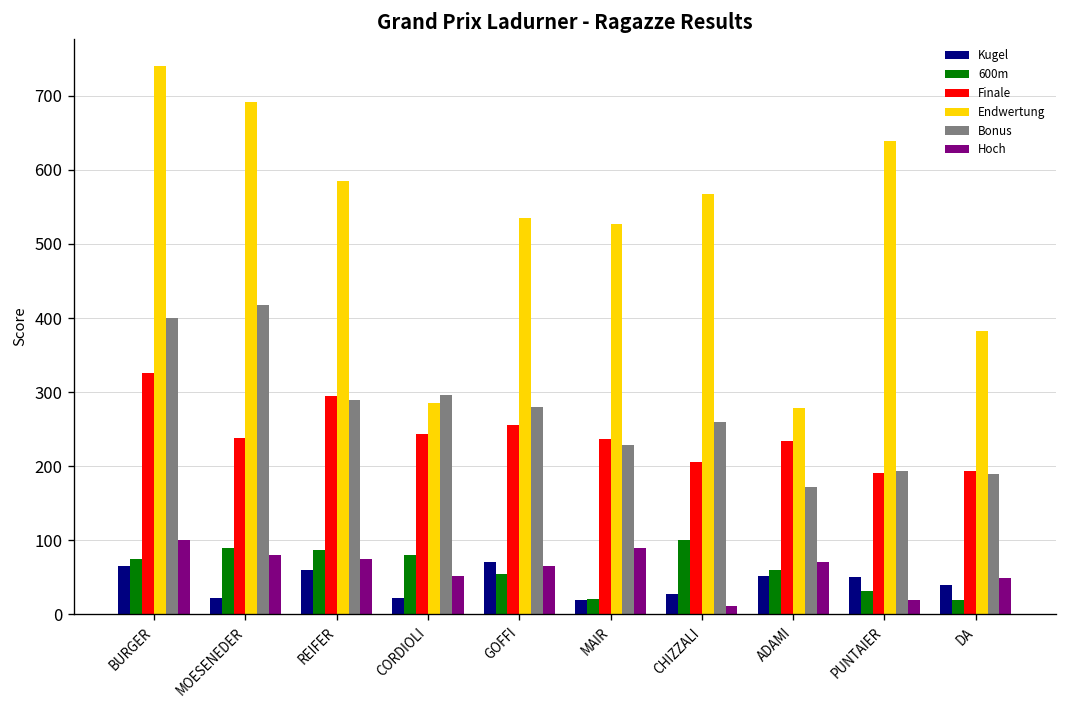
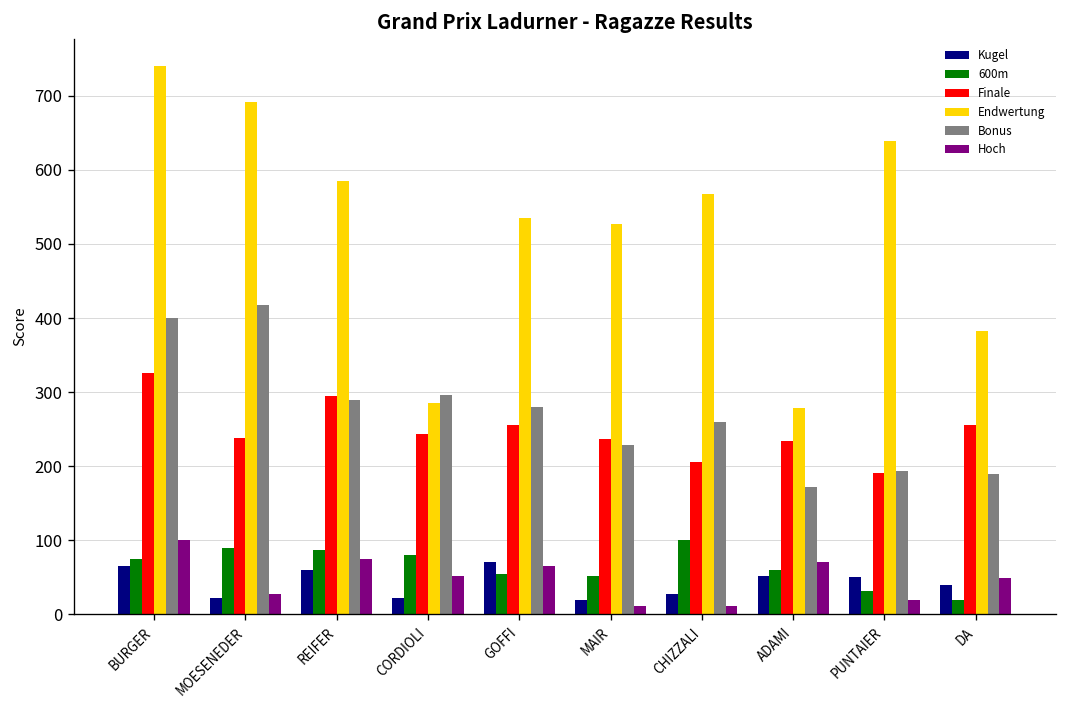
Hoch, MOESENEDER: 80 -> 30
600m, MAIR: 20 -> 50
Hoch, MAIR: 90 -> 10
Finale, DA: 190 -> 260
